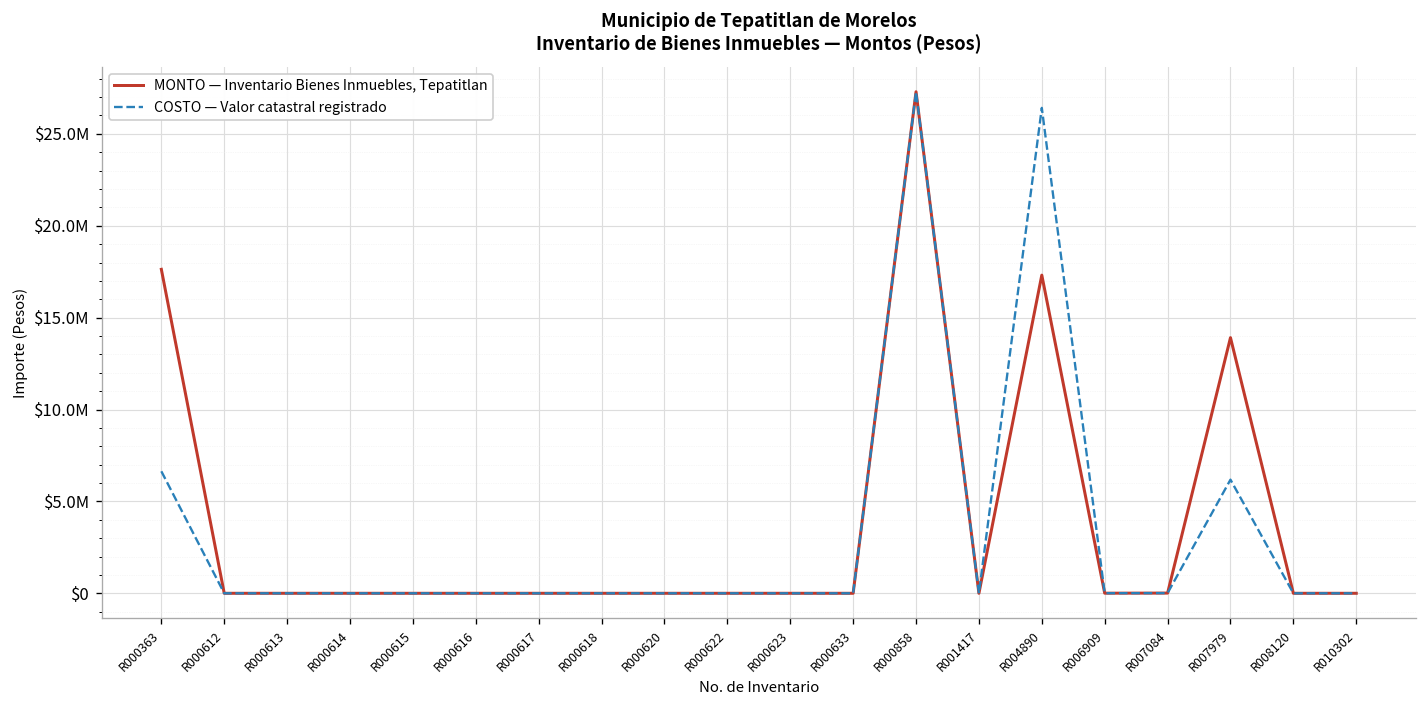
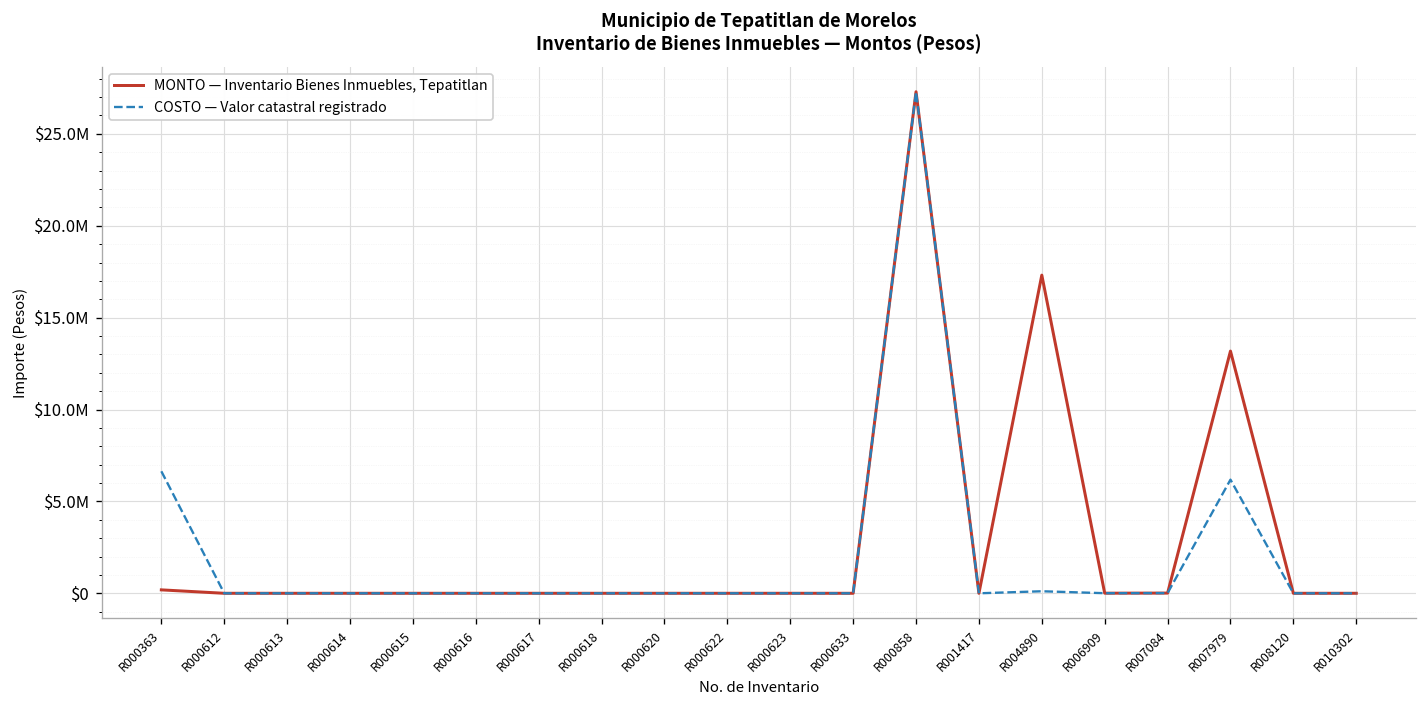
MONTO — Inventario Bienes Inmuebles, Tepatitlan, R000363: $17600000 -> $200000
COSTO — Valor catastral registrado, R004890: $26400000 -> $100000
MONTO — Inventario Bienes Inmuebles, Tepatitlan, R007979: $13900000 -> $13200000
